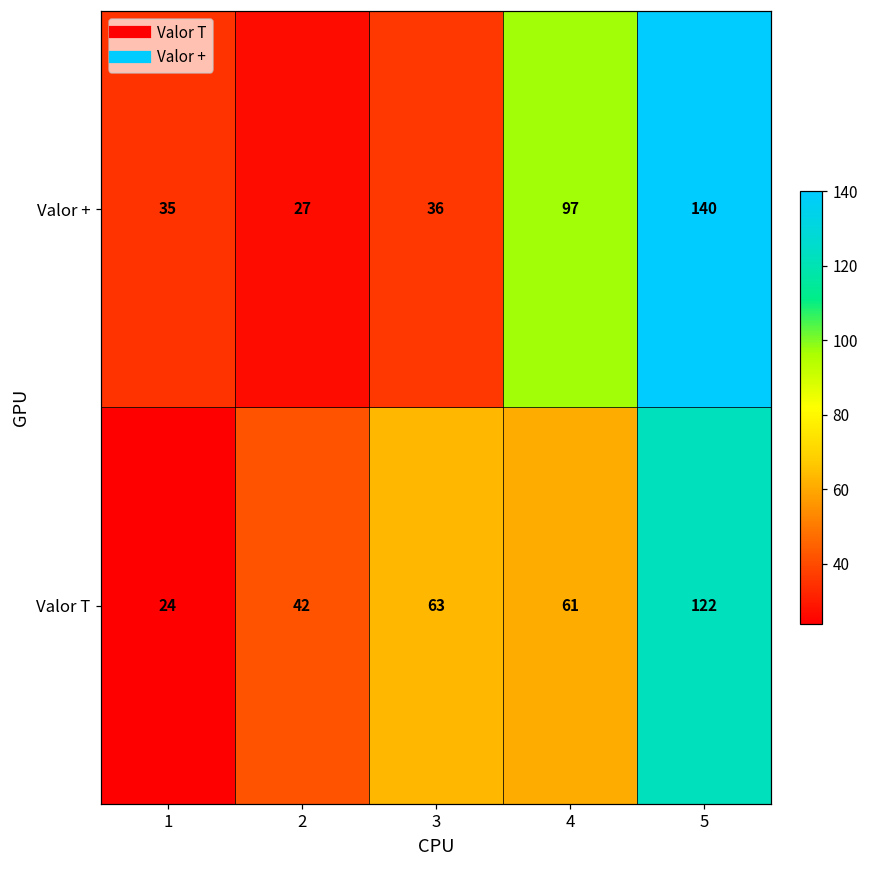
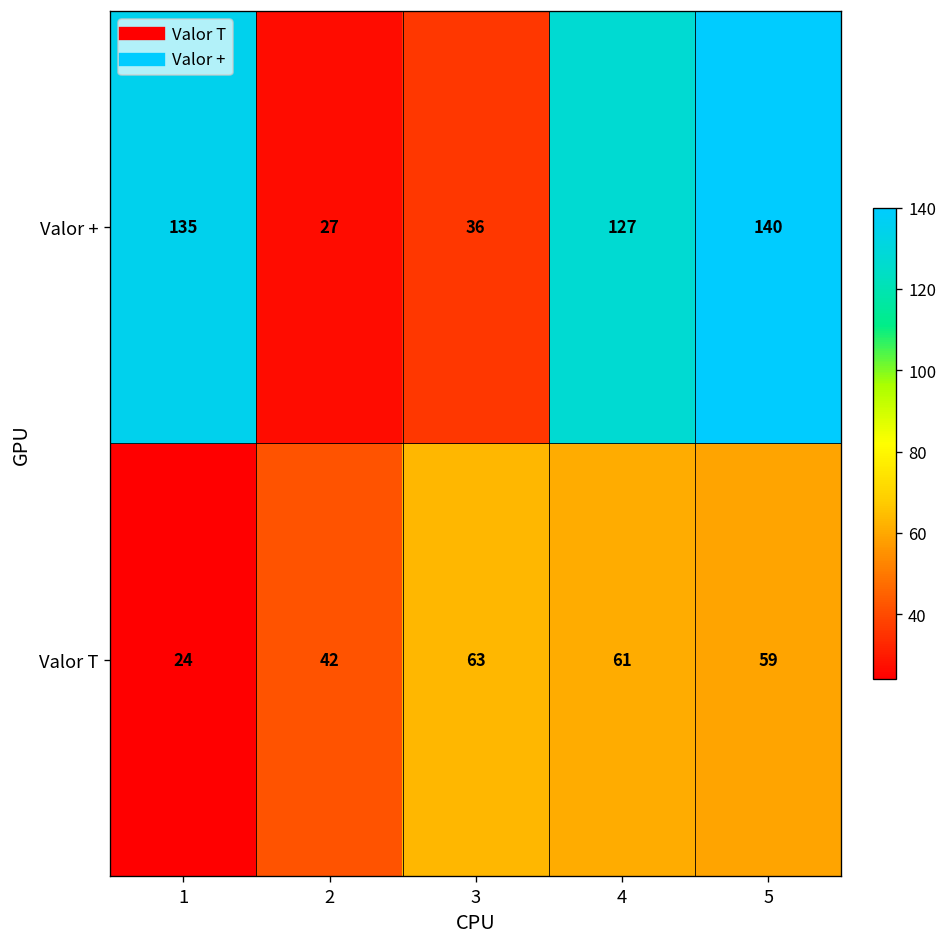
Valor +, 1: 35 -> 135
Valor +, 4: 97 -> 127
Valor T, 5: 122 -> 59
